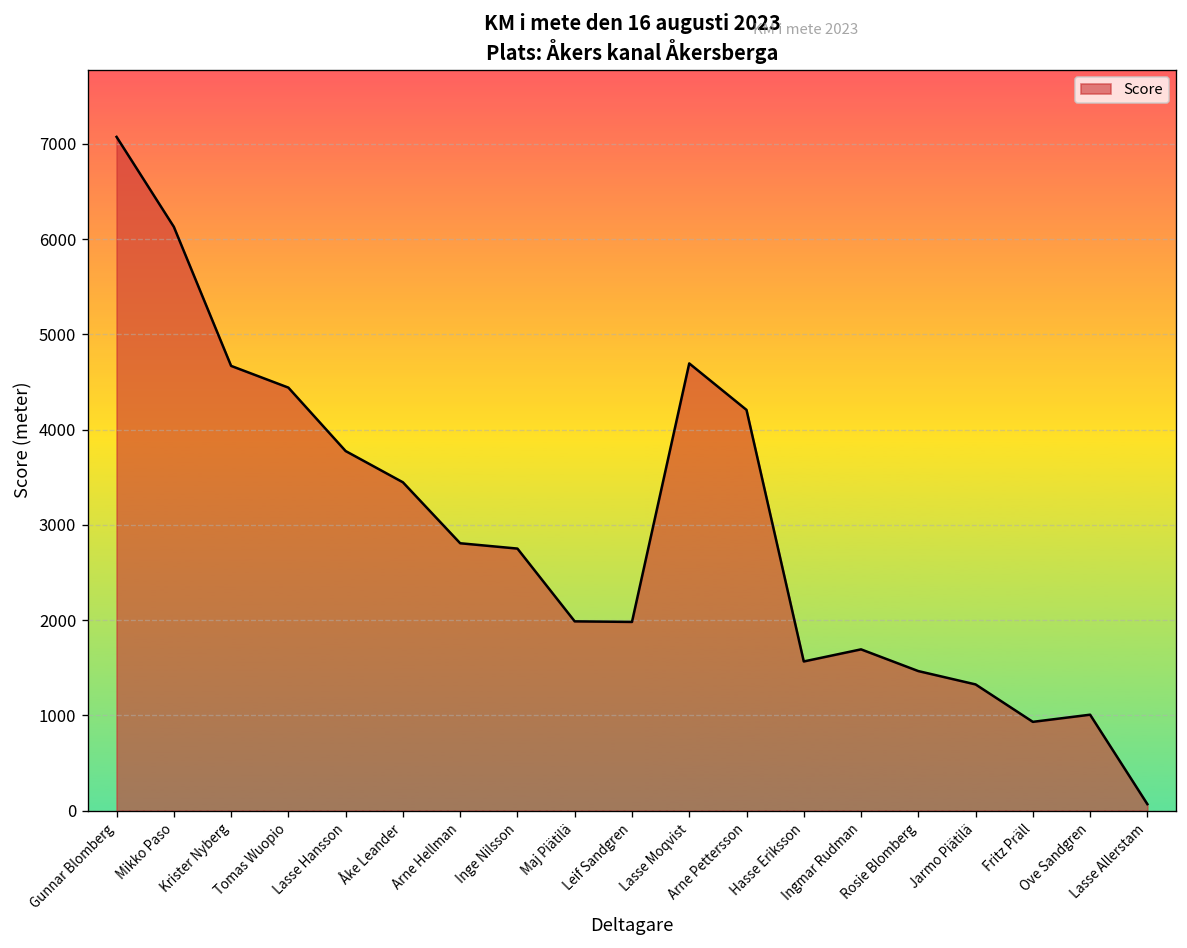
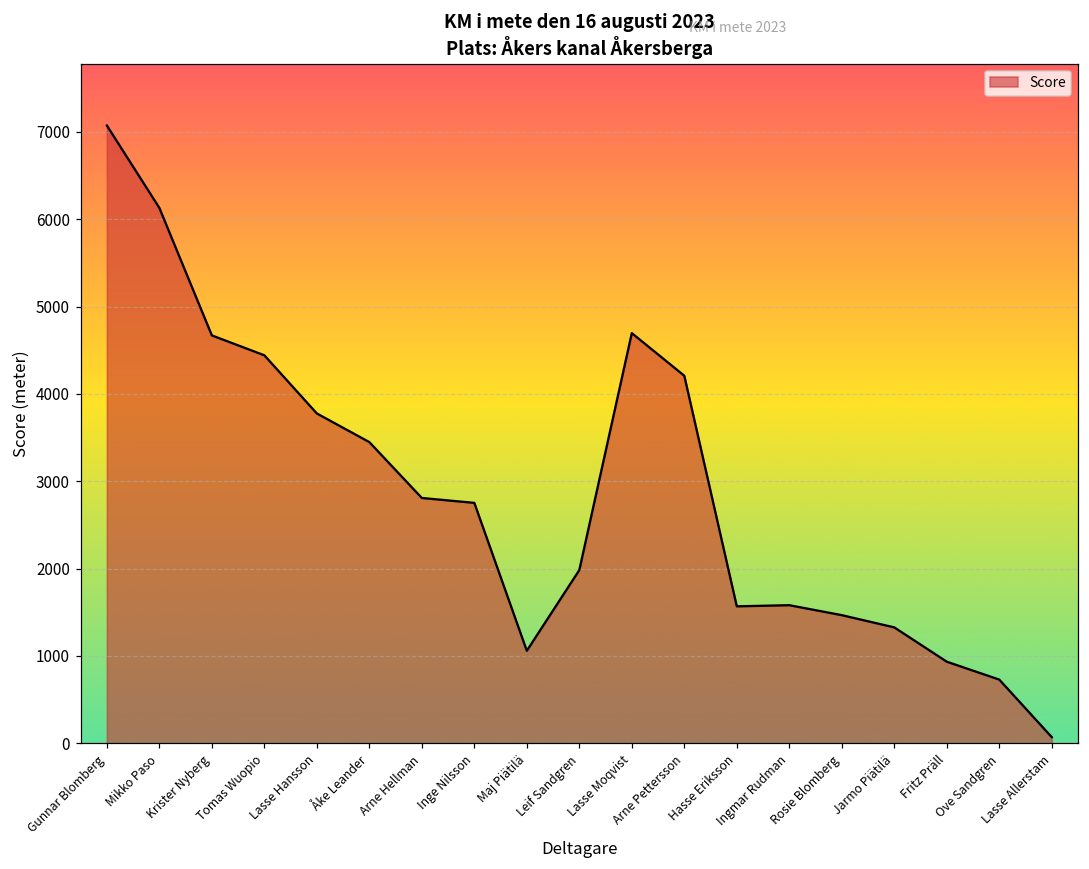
Maj Piätilä: 2000 -> 1100
Ingmar Rudman: 1700 -> 1600
Ove Sandgren: 1000 -> 700
